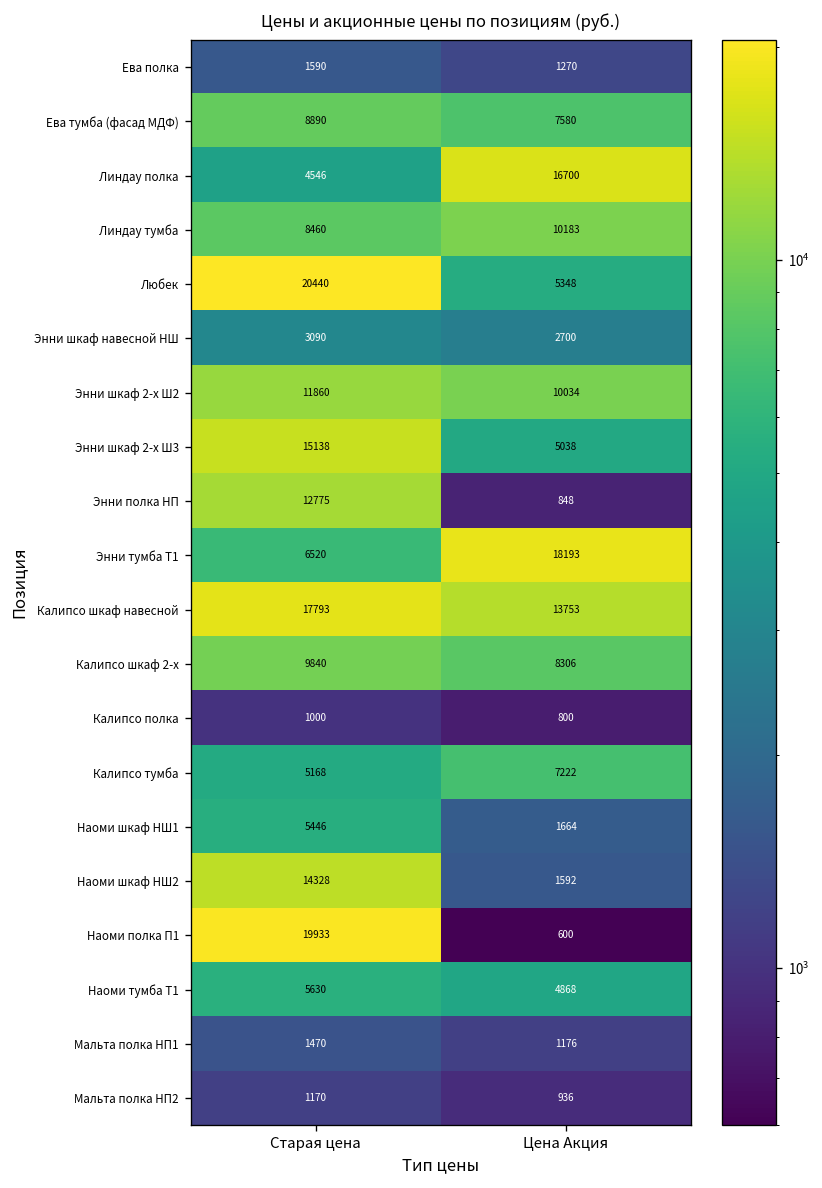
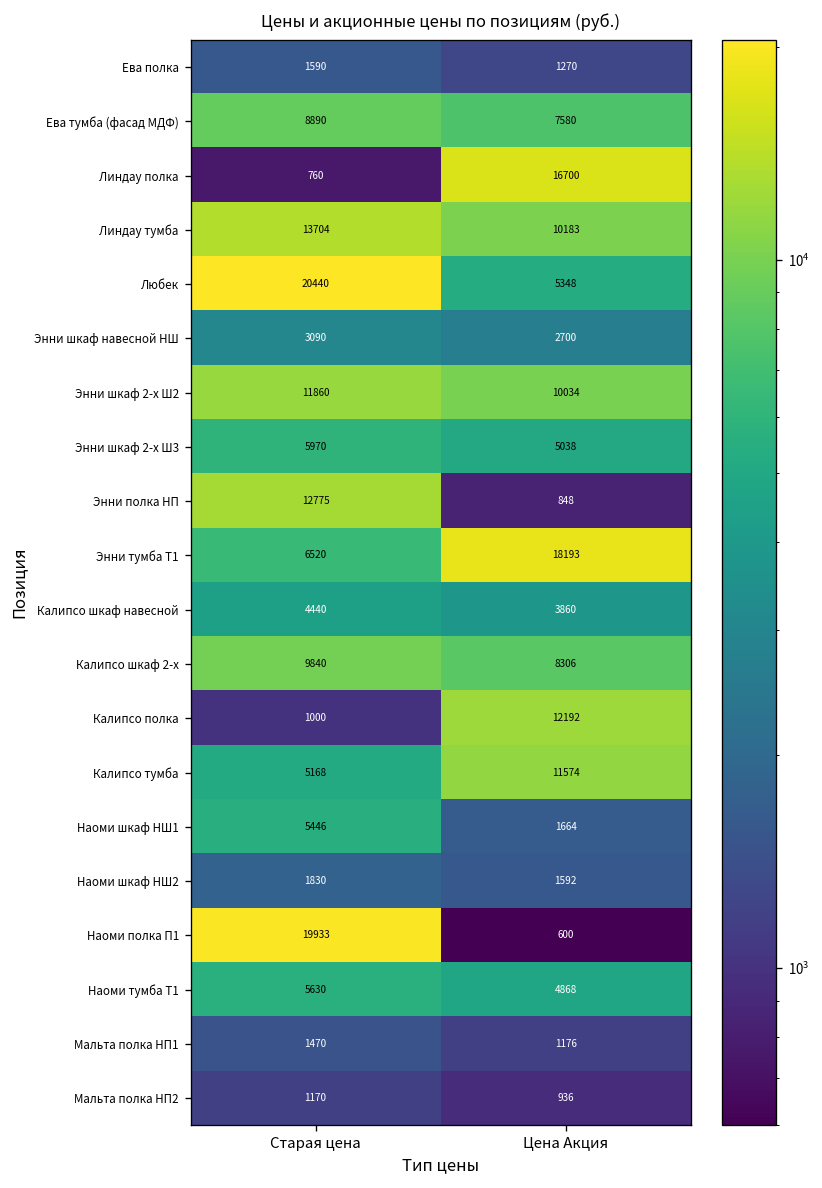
Линдау полка, Старая цена: 4546 -> 760
Линдау тумба, Старая цена: 8460 -> 13704
Энни шкаф 2-х Ш3, Старая цена: 15138 -> 5970
Калипсо шкаф навесной, Старая цена: 17793 -> 4440
Калипсо шкаф навесной, Цена Акция: 13753 -> 3860
Калипсо полка, Цена Акция: 800 -> 12192
Калипсо тумба, Цена Акция: 7222 -> 11574
Наоми шкаф НШ2, Старая цена: 14328 -> 1830
